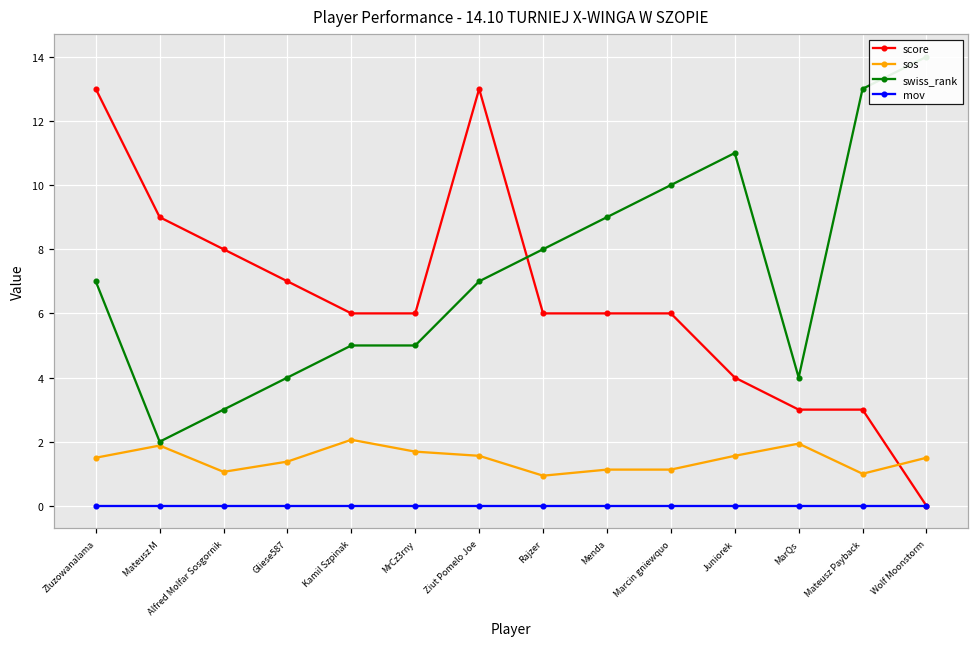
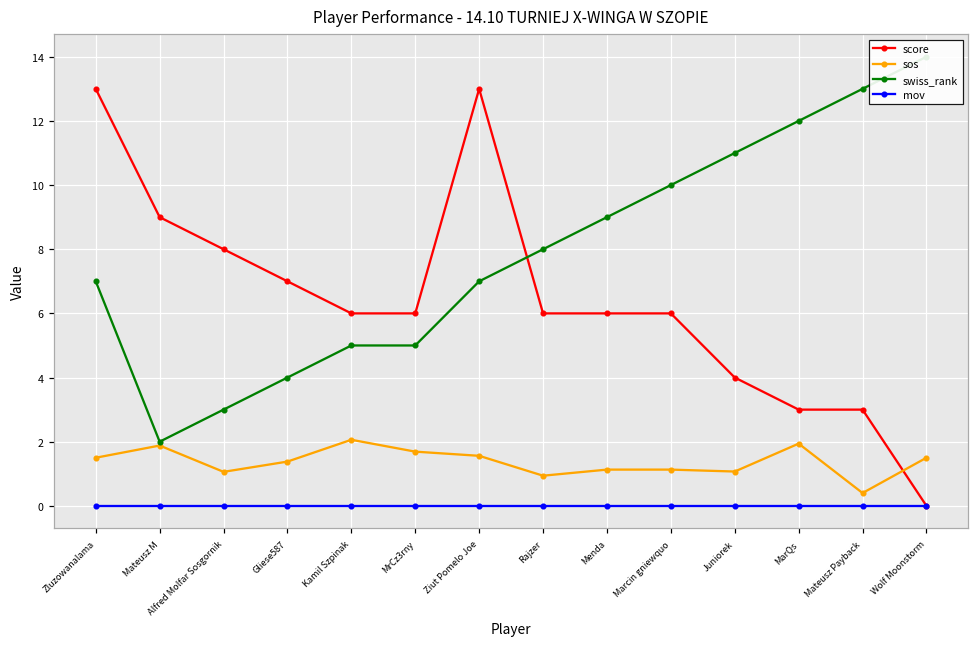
sos, Juniorek: 1.6 -> 1.1
swiss_rank, MarQs: 4 -> 12
sos, Mateusz Payback: 1.0 -> 0.4
